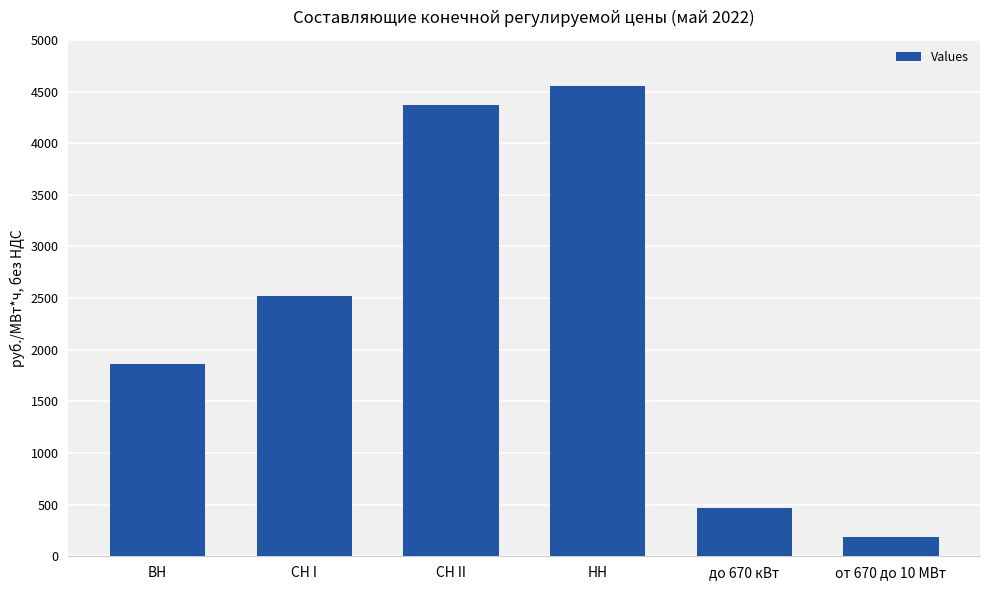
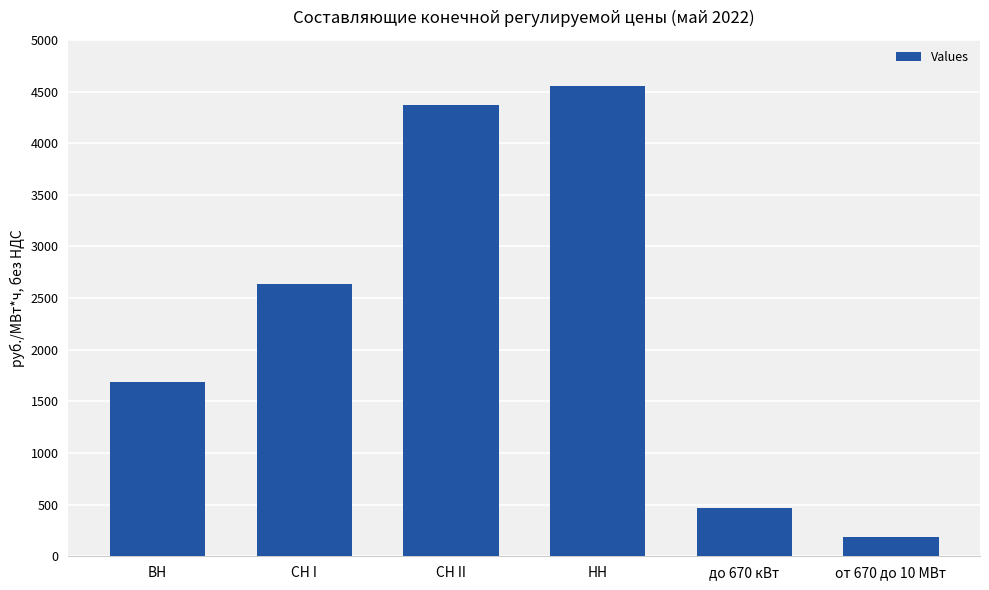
ВН: 1860 -> 1690
СН I: 2520 -> 2630
